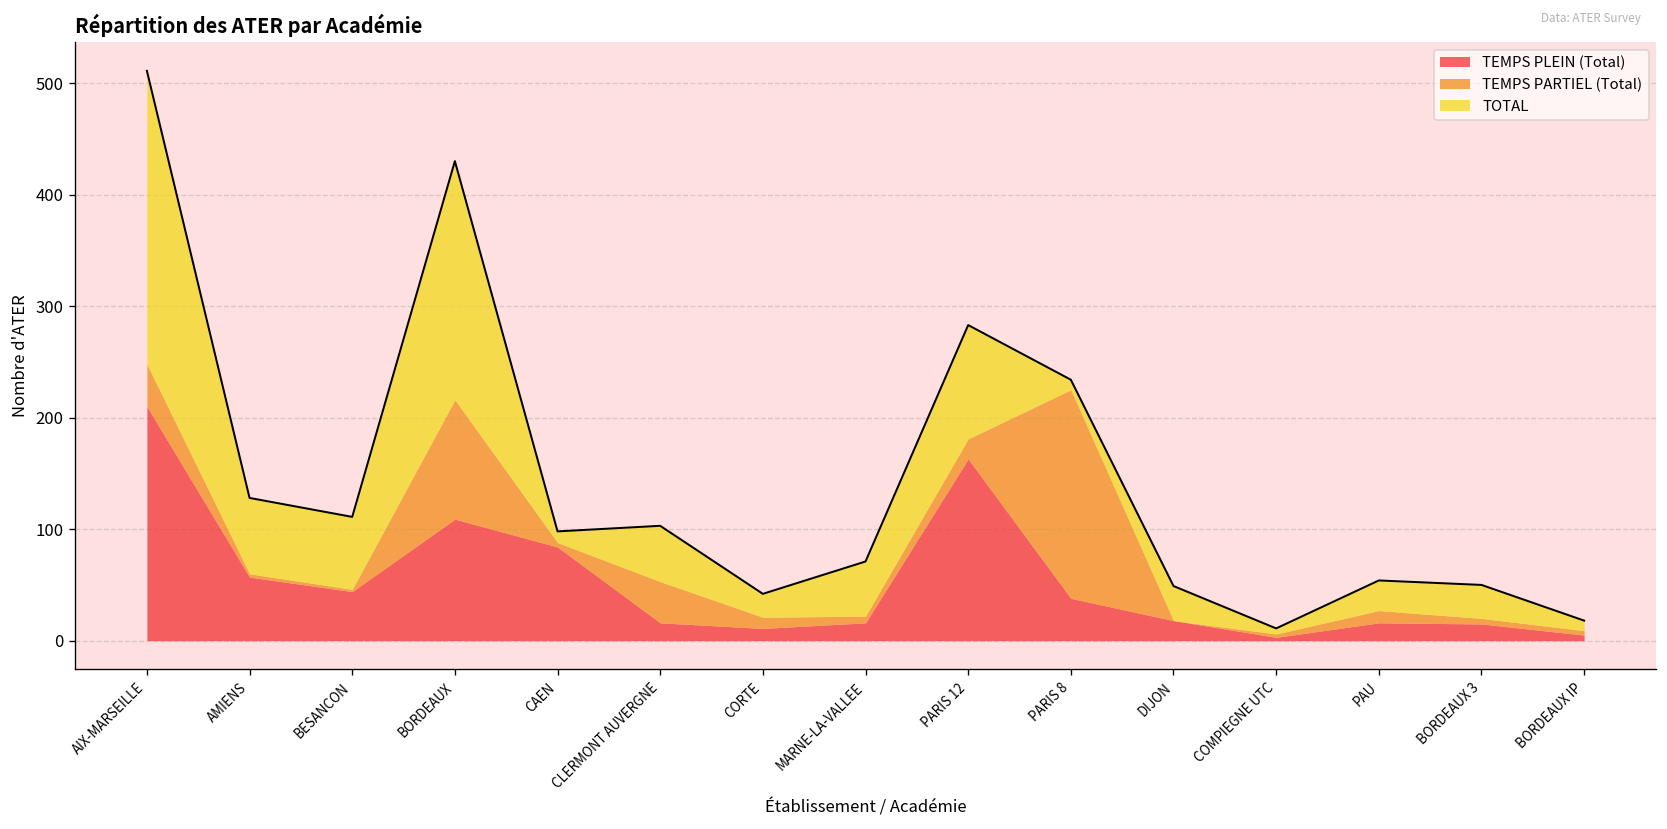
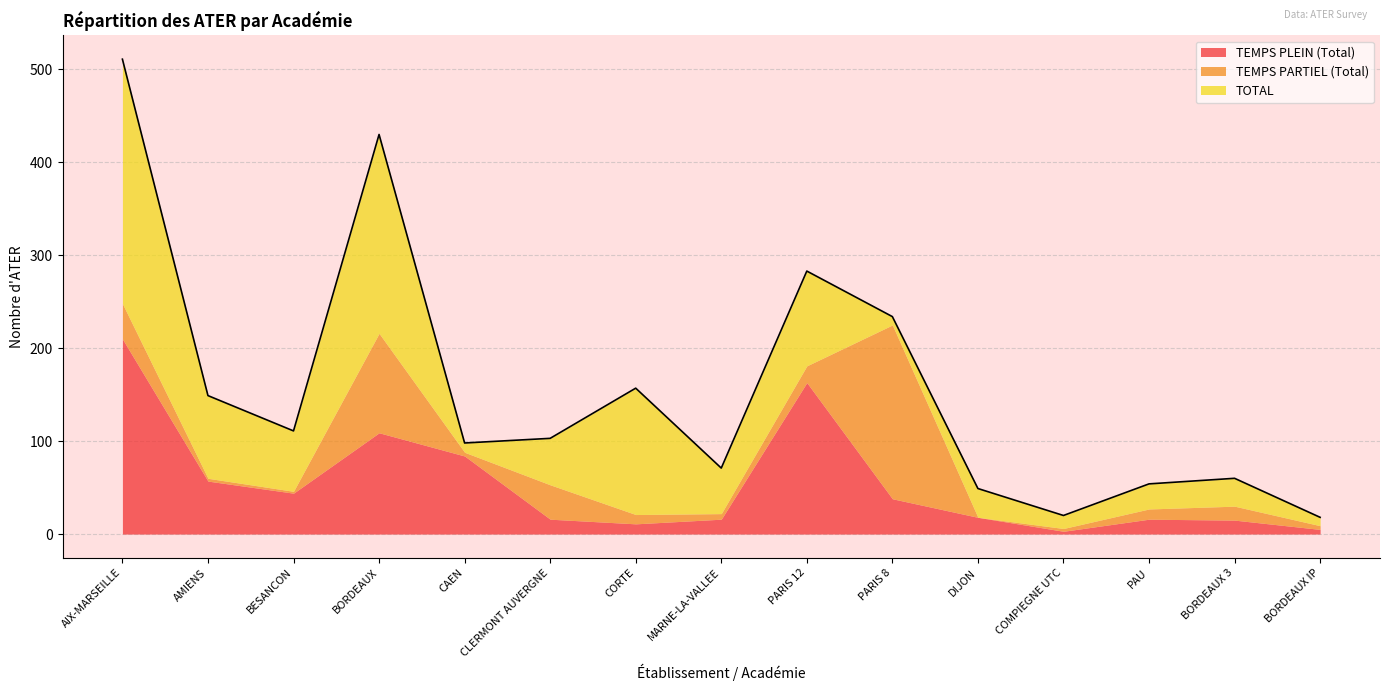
TOTAL, AMIENS: 70 -> 90
TOTAL, CORTE: 20 -> 140
TOTAL, COMPIEGNE UTC: 5 -> 14
TEMPS PARTIEL (Total), BORDEAUX 3: 10 -> 20
